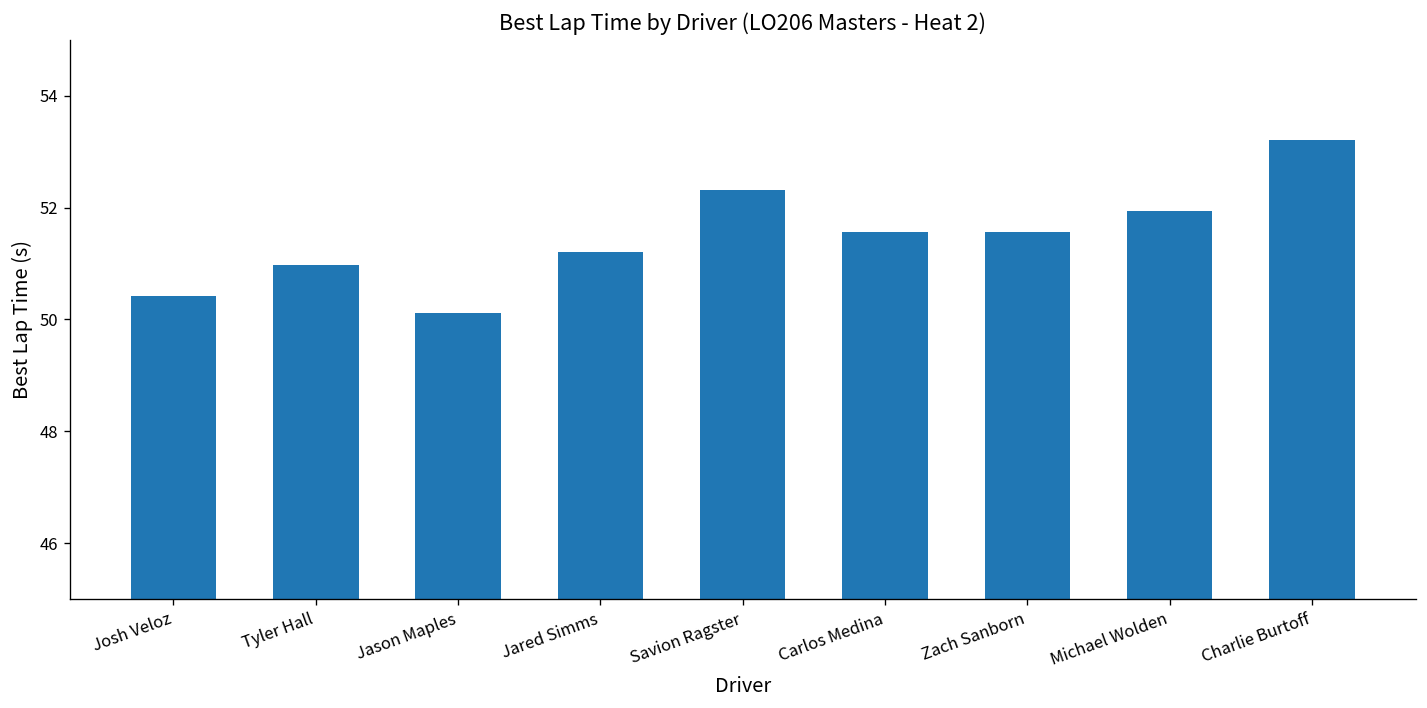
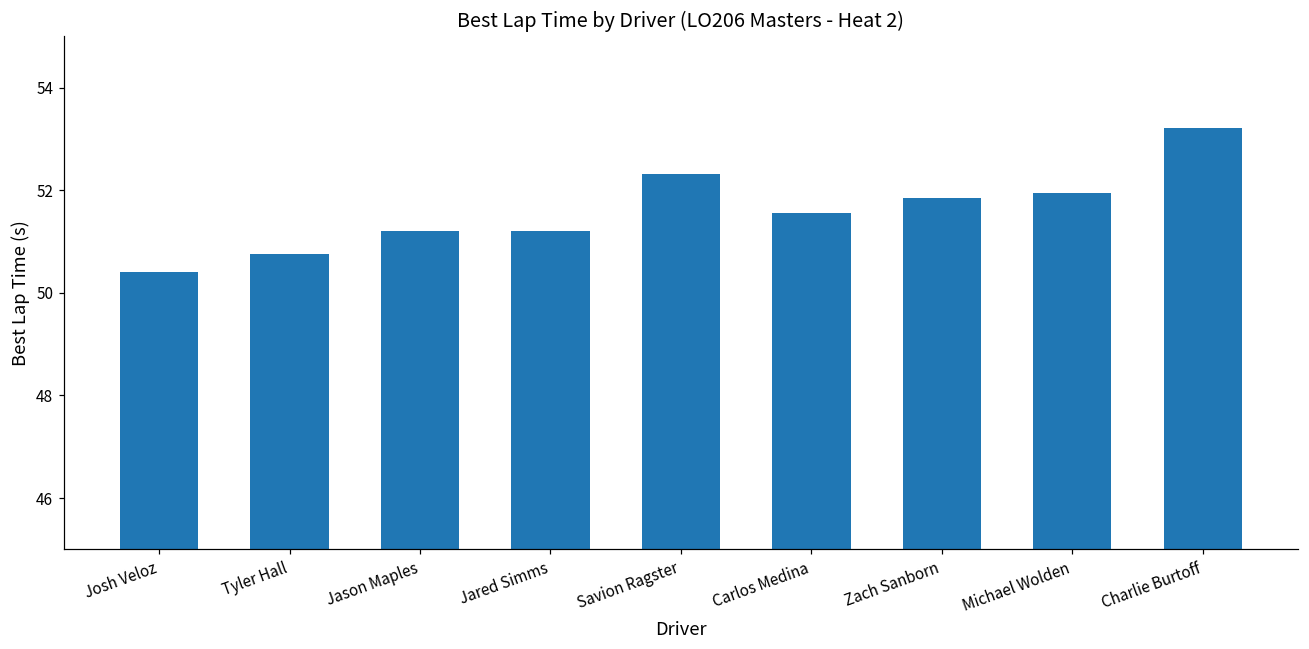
Tyler Hall: 51.0 -> 50.8
Jason Maples: 50.1 -> 51.2
Zach Sanborn: 51.6 -> 51.8
